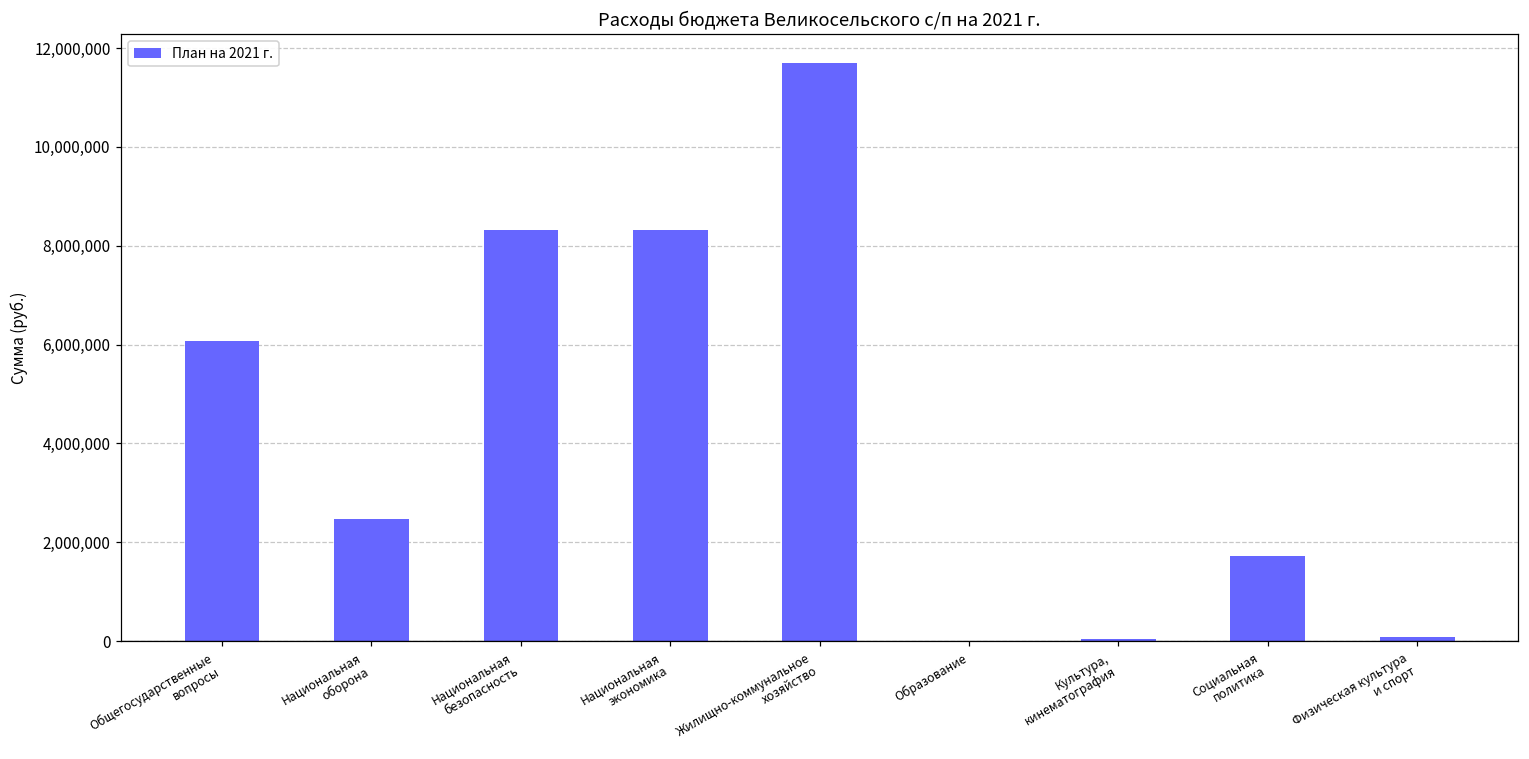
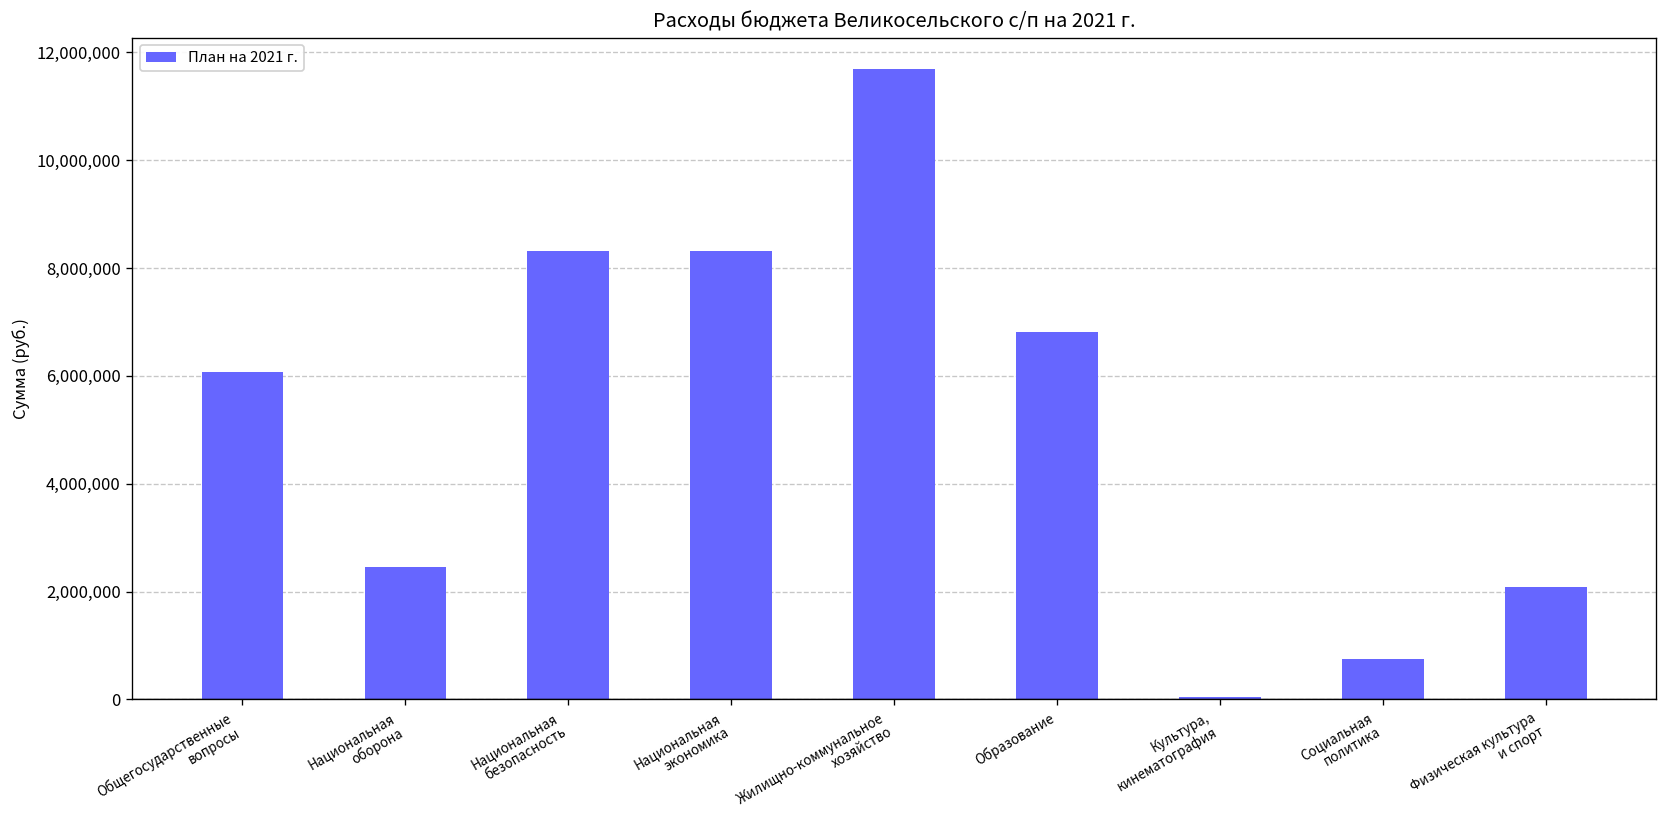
Образование: 0 -> 6,800,000
Социальная политика: 1,700,000 -> 800,000
Физическая культура и спорт: 100,000 -> 2,100,000
